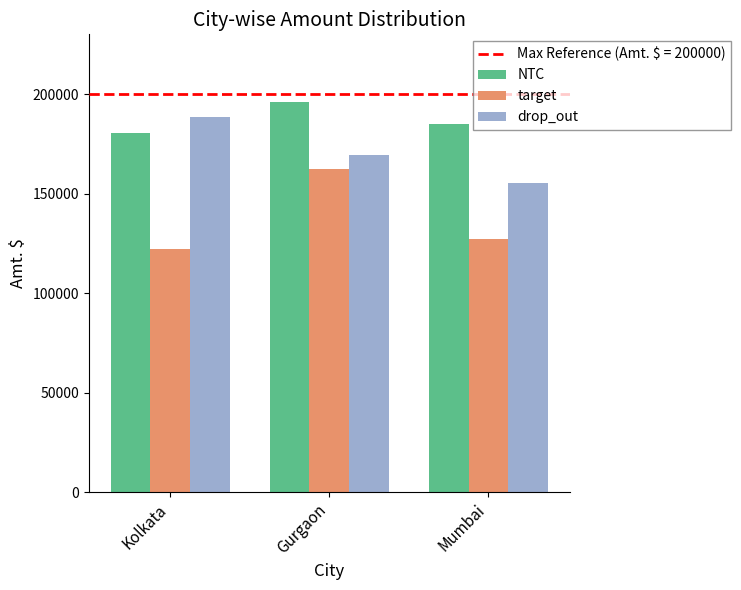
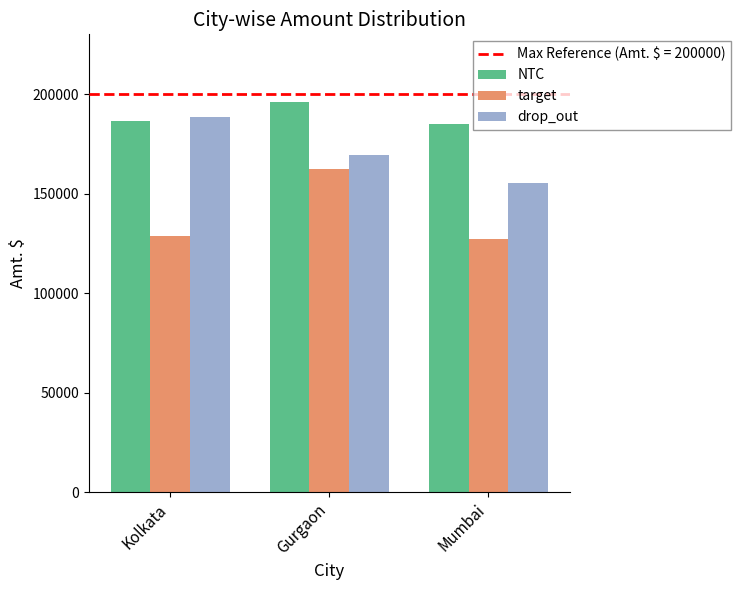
NTC, Kolkata: 180000 -> 187000
target, Kolkata: 122000 -> 129000
